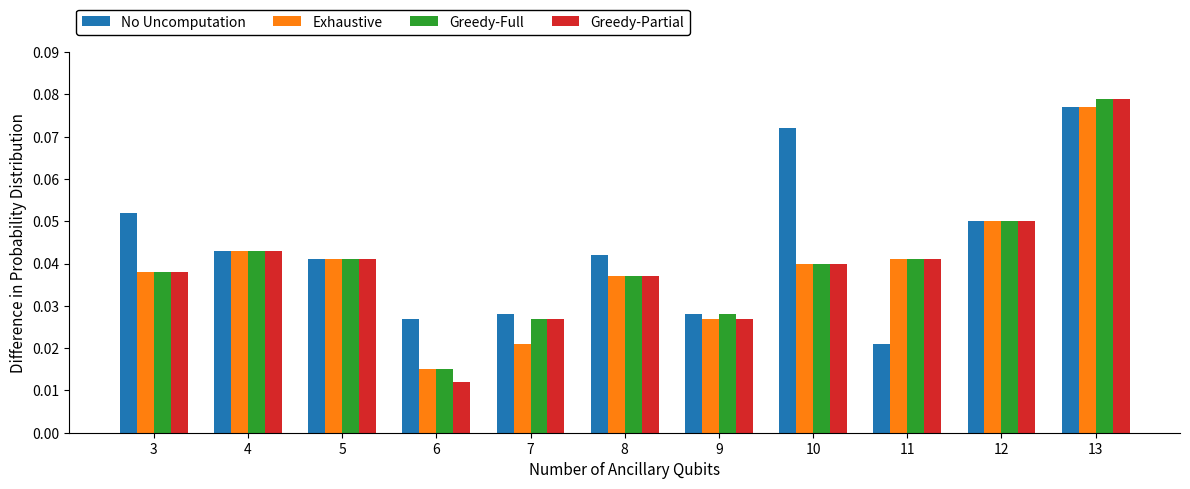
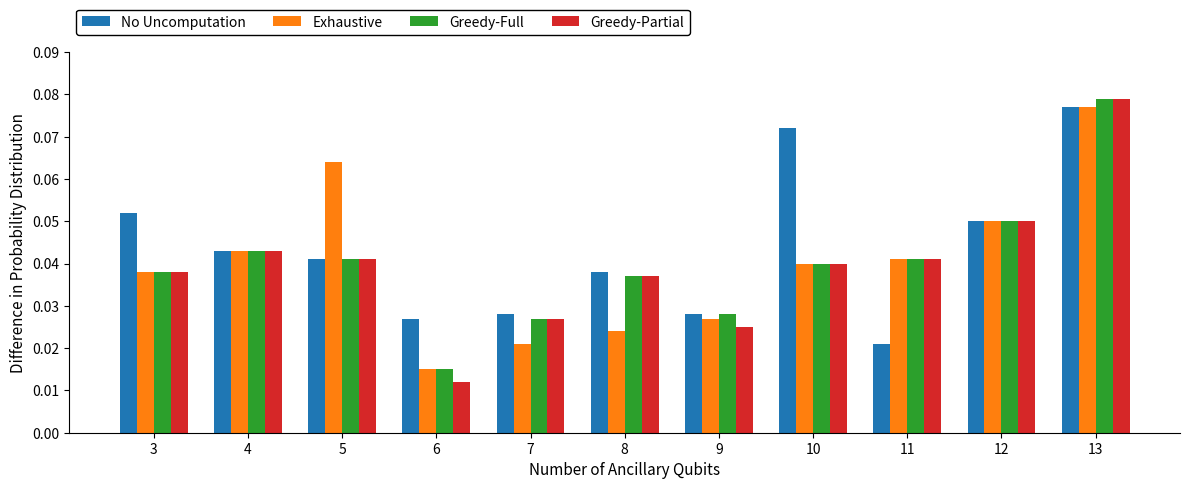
Exhaustive, 5: 0.041 -> 0.064
No Uncomputation, 8: 0.042 -> 0.038
Exhaustive, 8: 0.037 -> 0.024
Greedy-Partial, 9: 0.027 -> 0.025
